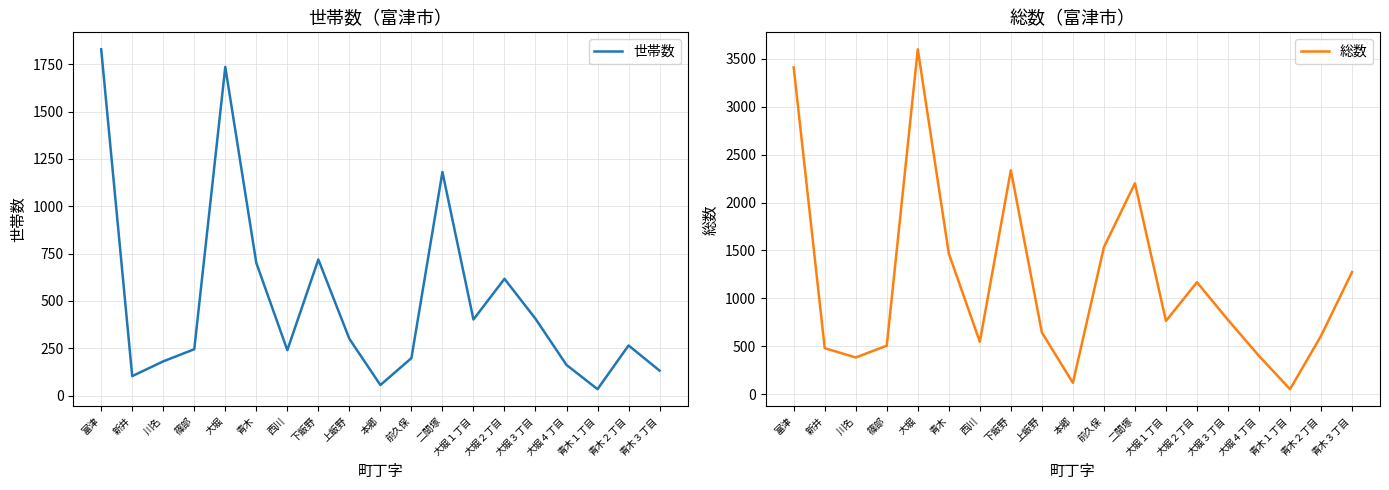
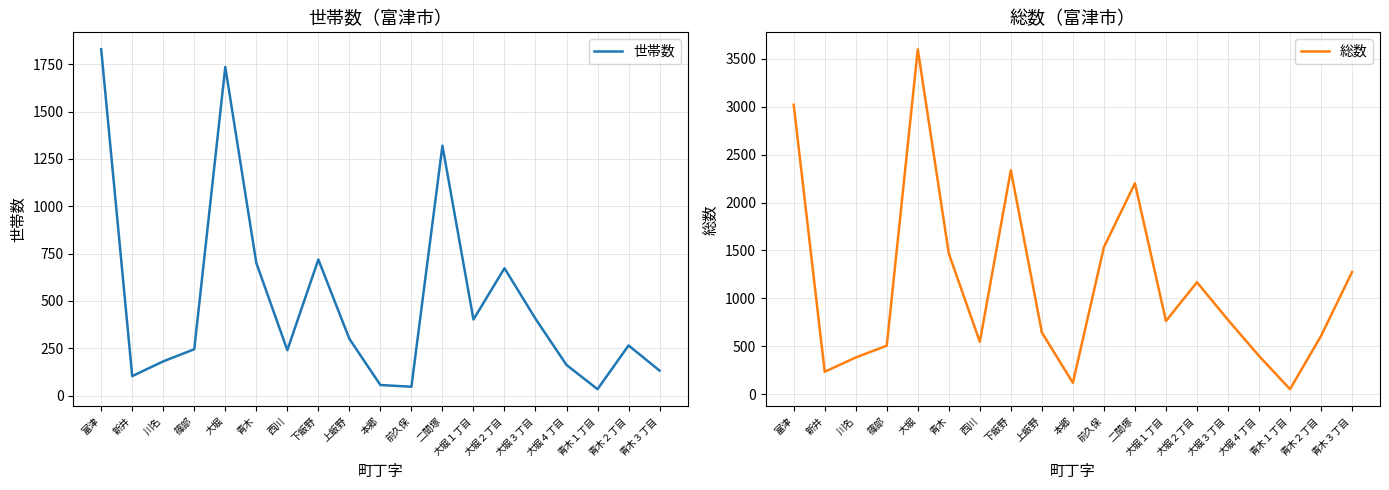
世帯数（富津市）, 前久保: 200 -> 50
世帯数（富津市）, 二間塚: 1180 -> 1320
世帯数（富津市）, 大堀２丁目: 620 -> 670
総数（富津市）, 富津: 3400 -> 3000
総数（富津市）, 新井: 500 -> 200
